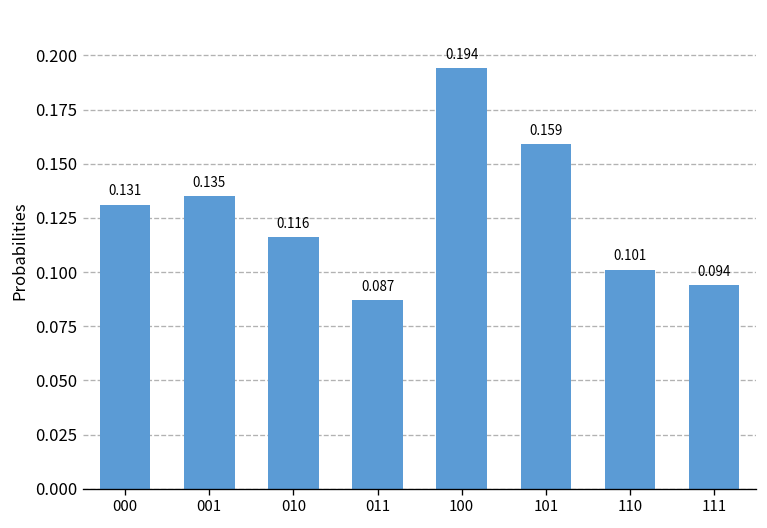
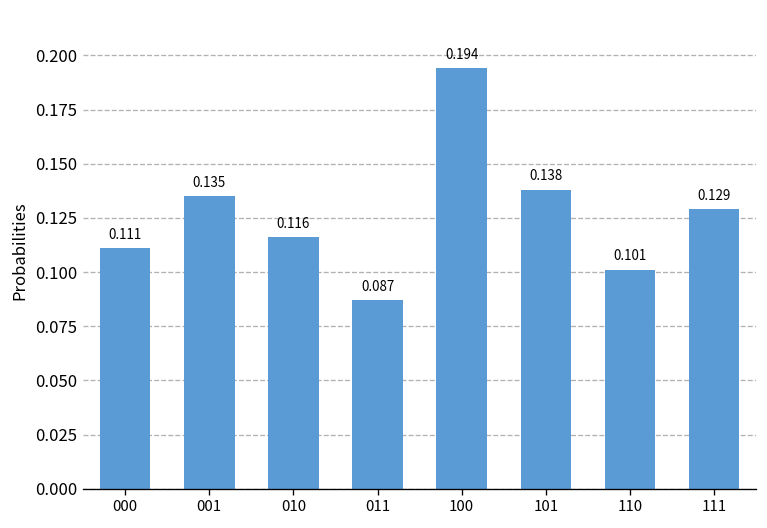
000: 0.131 -> 0.111
101: 0.159 -> 0.138
111: 0.094 -> 0.129
